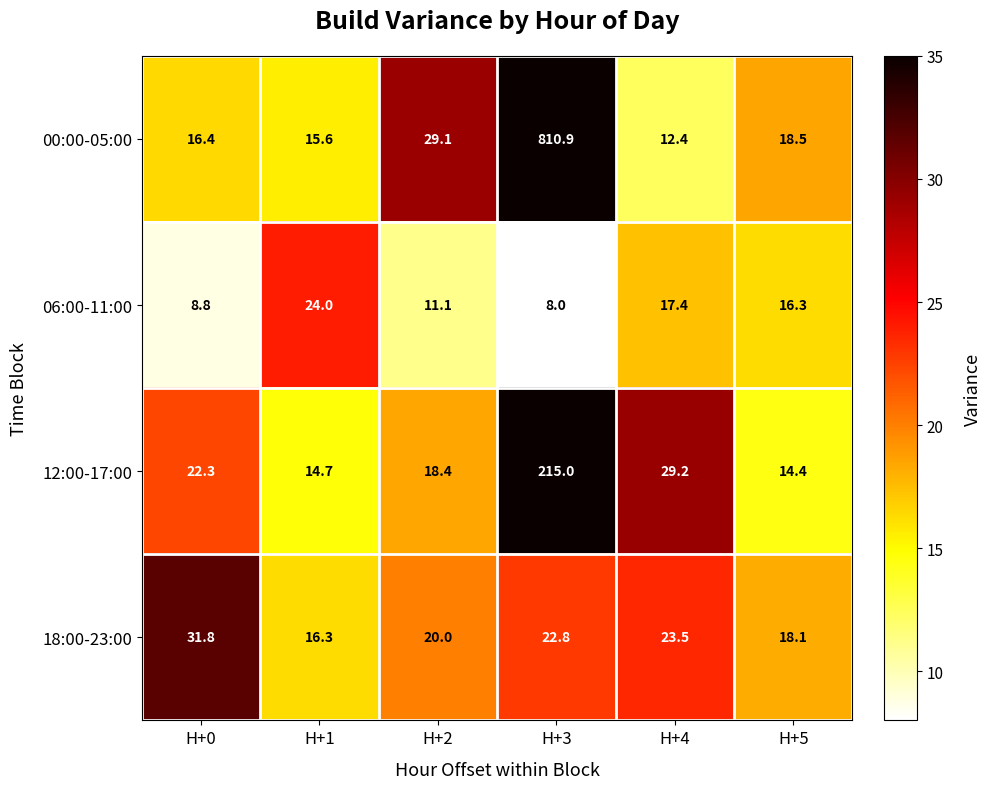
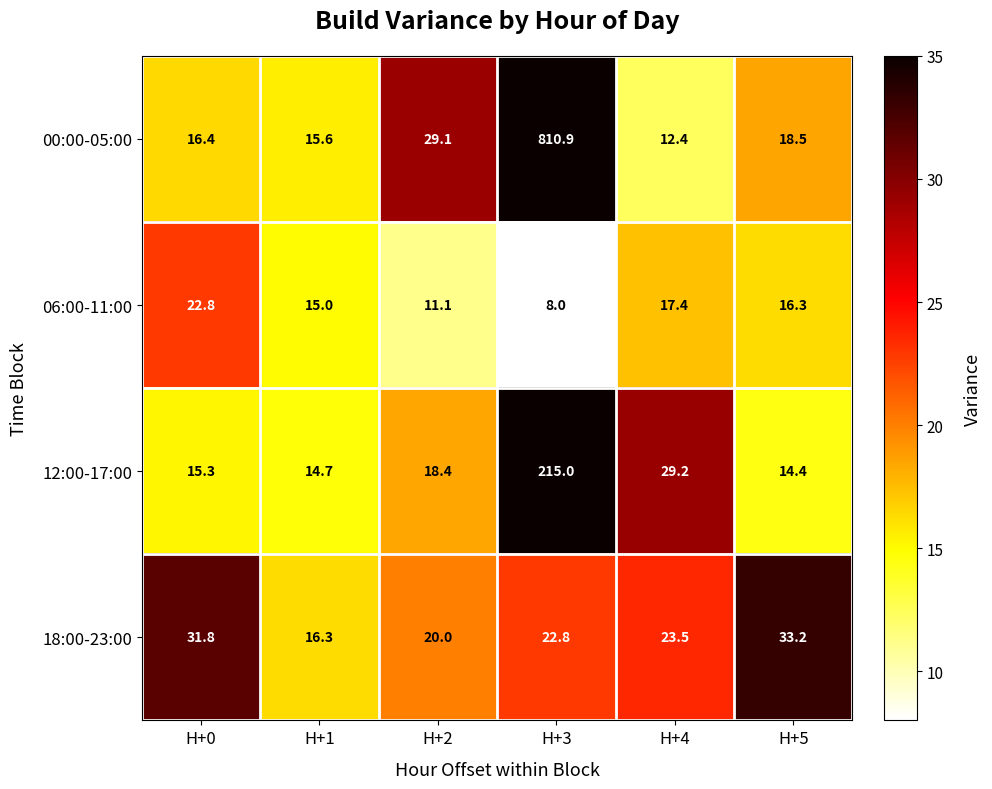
06:00-11:00, H+0: 8.8 -> 22.8
06:00-11:00, H+1: 24.0 -> 15.0
12:00-17:00, H+0: 22.3 -> 15.3
18:00-23:00, H+5: 18.1 -> 33.2
